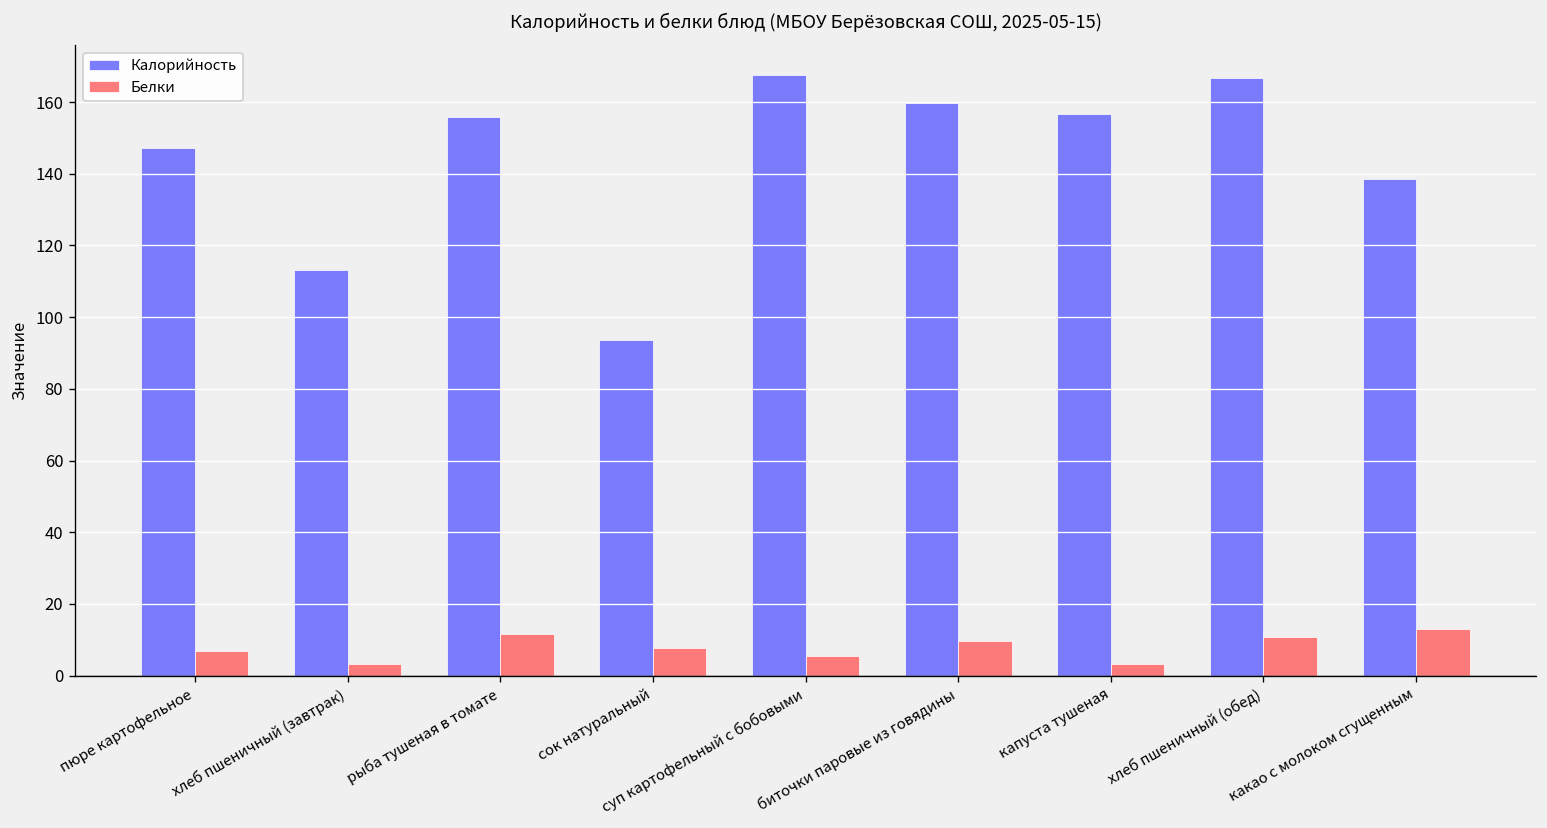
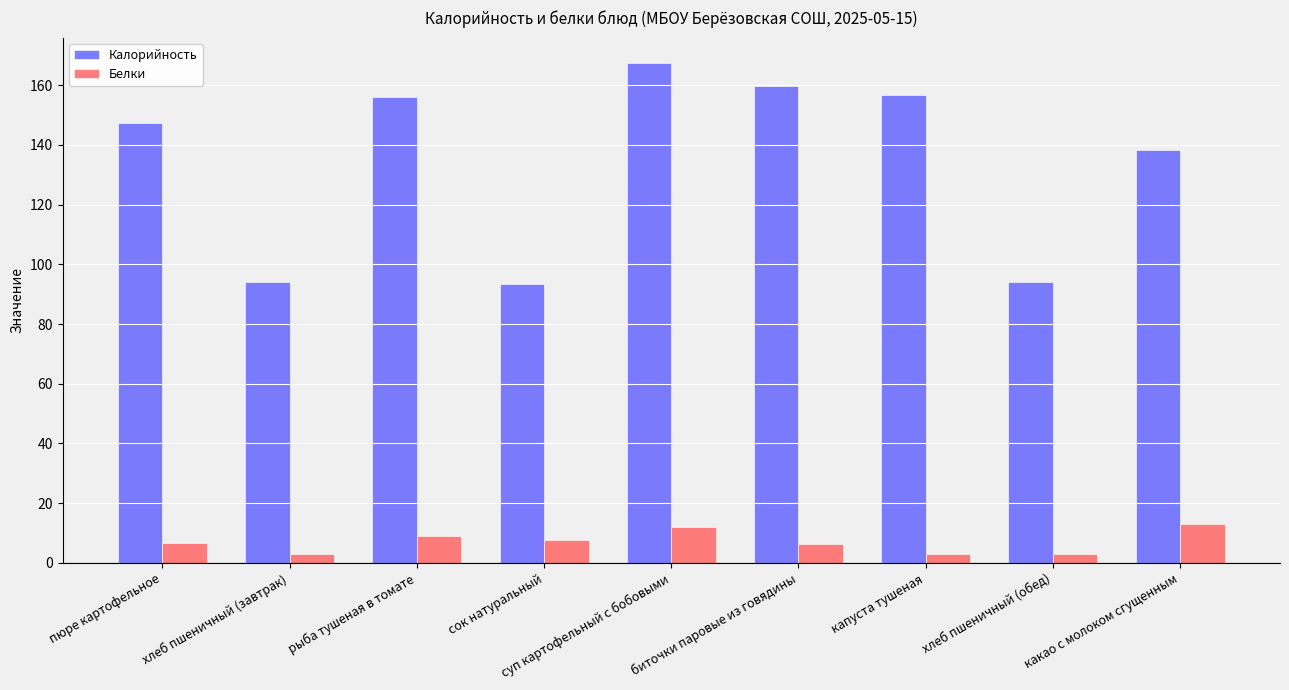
Калорийность, хлеб пшеничный (завтрак): 113 -> 94
Белки, рыба тушеная в томате: 12 -> 9
Белки, суп картофельный с бобовыми: 5 -> 12
Белки, биточки паровые из говядины: 10 -> 6
Калорийность, хлеб пшеничный (обед): 167 -> 94
Белки, хлеб пшеничный (обед): 11 -> 3
